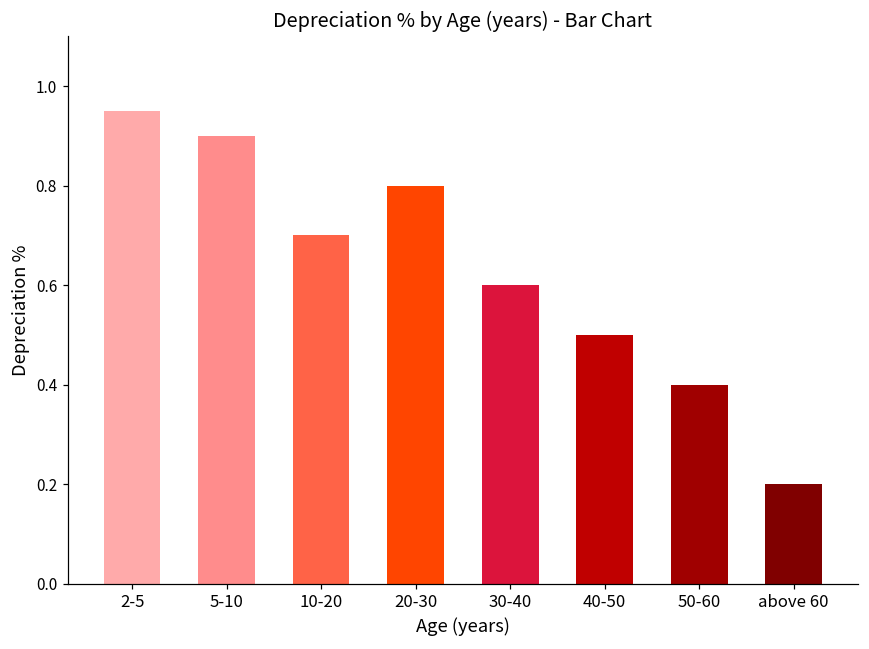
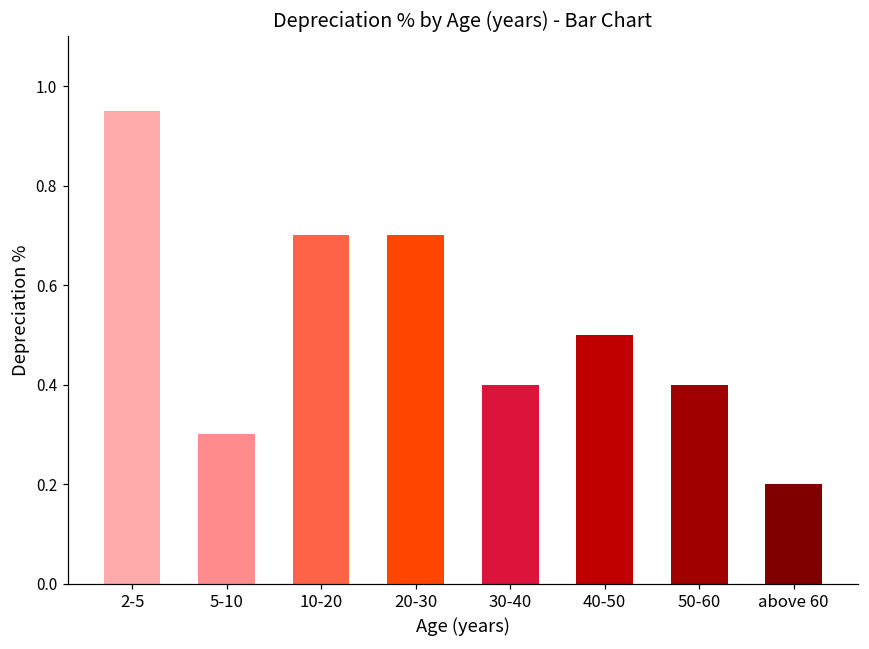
5-10: 0.9 -> 0.3
20-30: 0.8 -> 0.7
30-40: 0.6 -> 0.4
